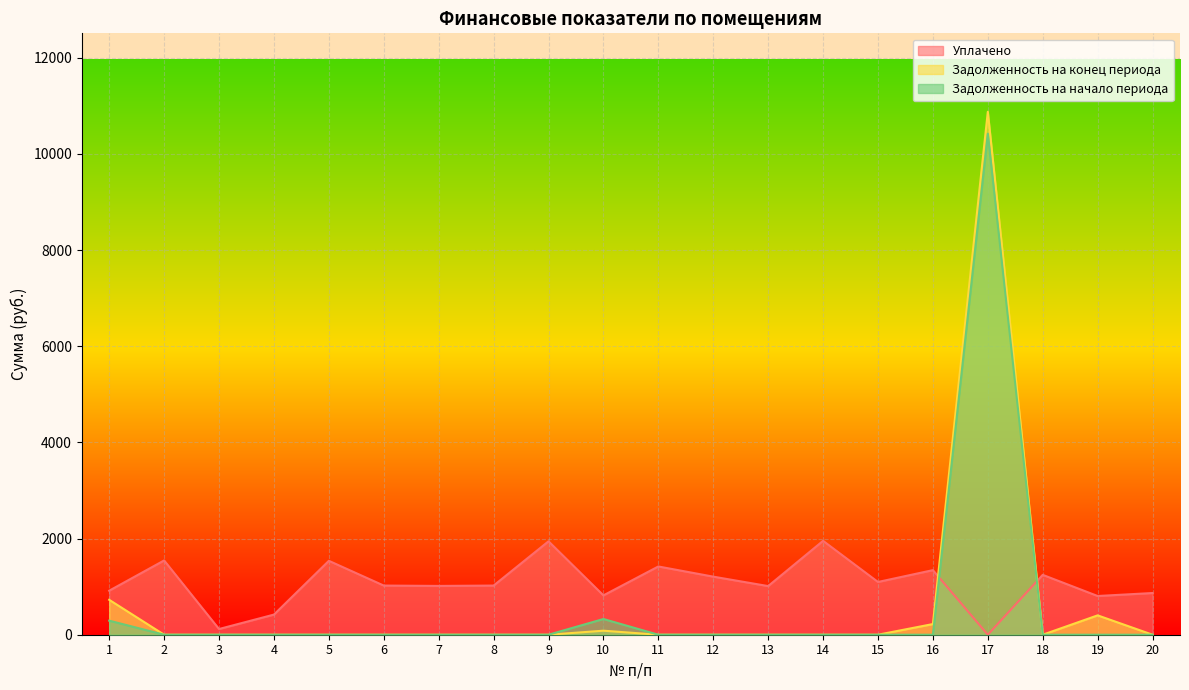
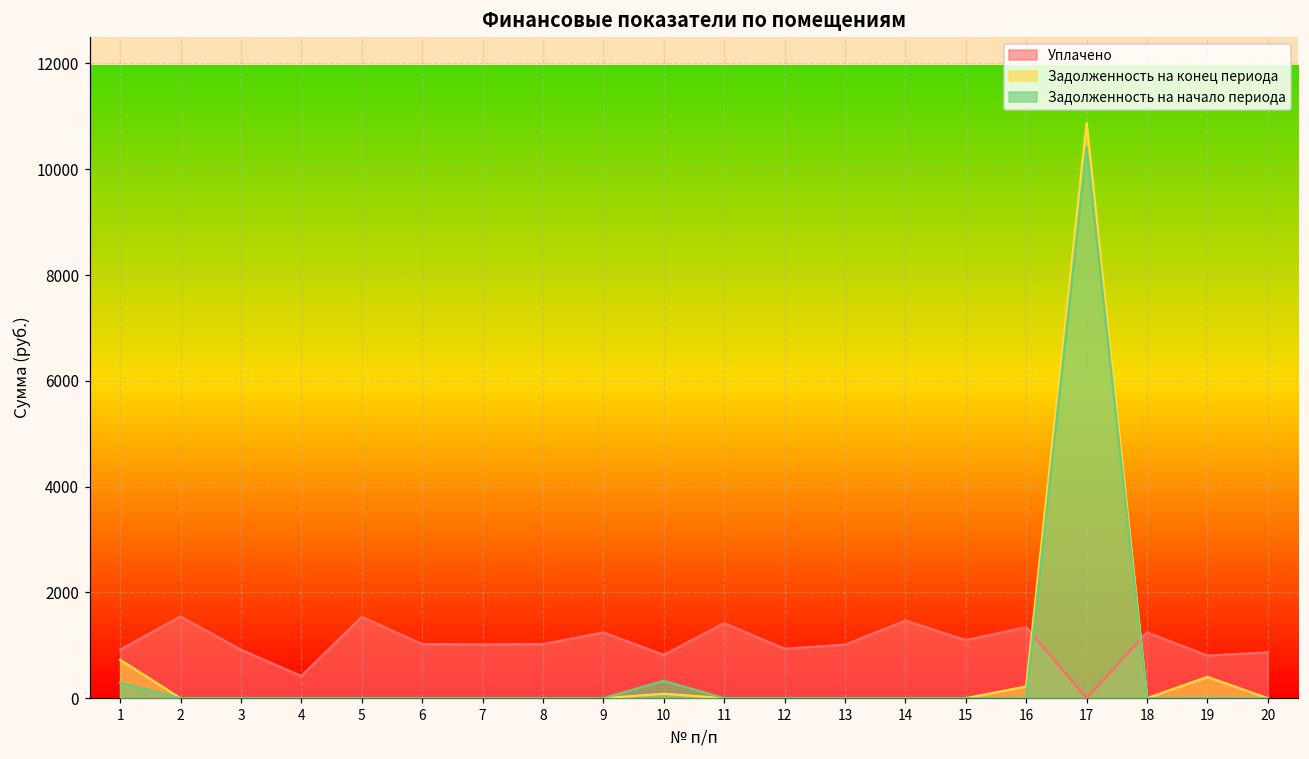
Уплачено, 3: 100 -> 900
Уплачено, 9: 1900 -> 1200
Уплачено, 12: 1200 -> 900
Уплачено, 14: 2000 -> 1500
